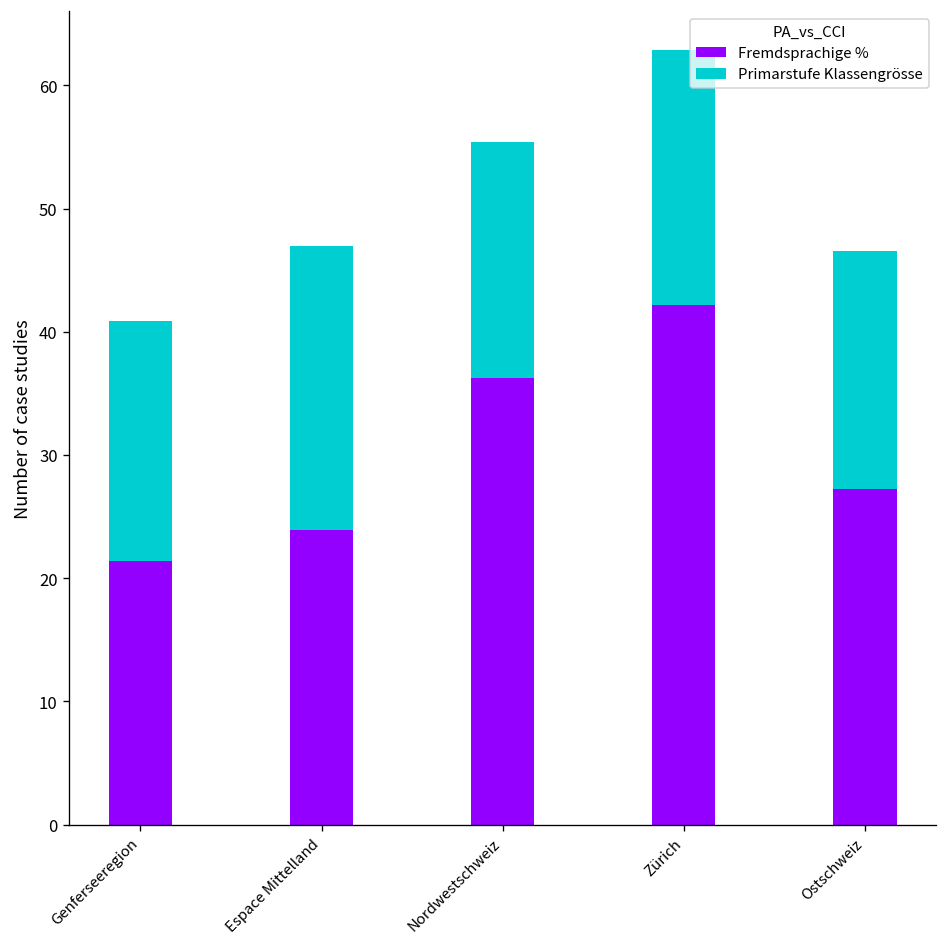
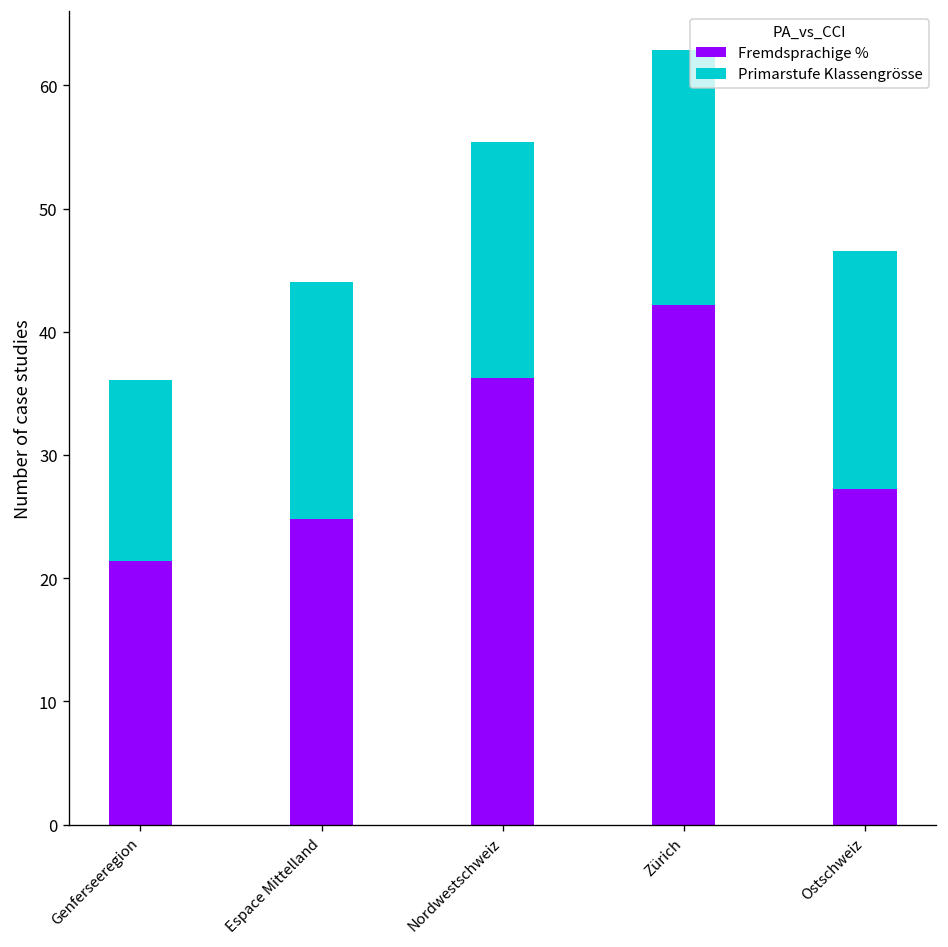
Primarstufe Klassengrösse, Genferseeregion: 19.5 -> 14.7
Fremdsprachige %, Espace Mittelland: 23.9 -> 24.8
Primarstufe Klassengrösse, Espace Mittelland: 23.1 -> 19.3
